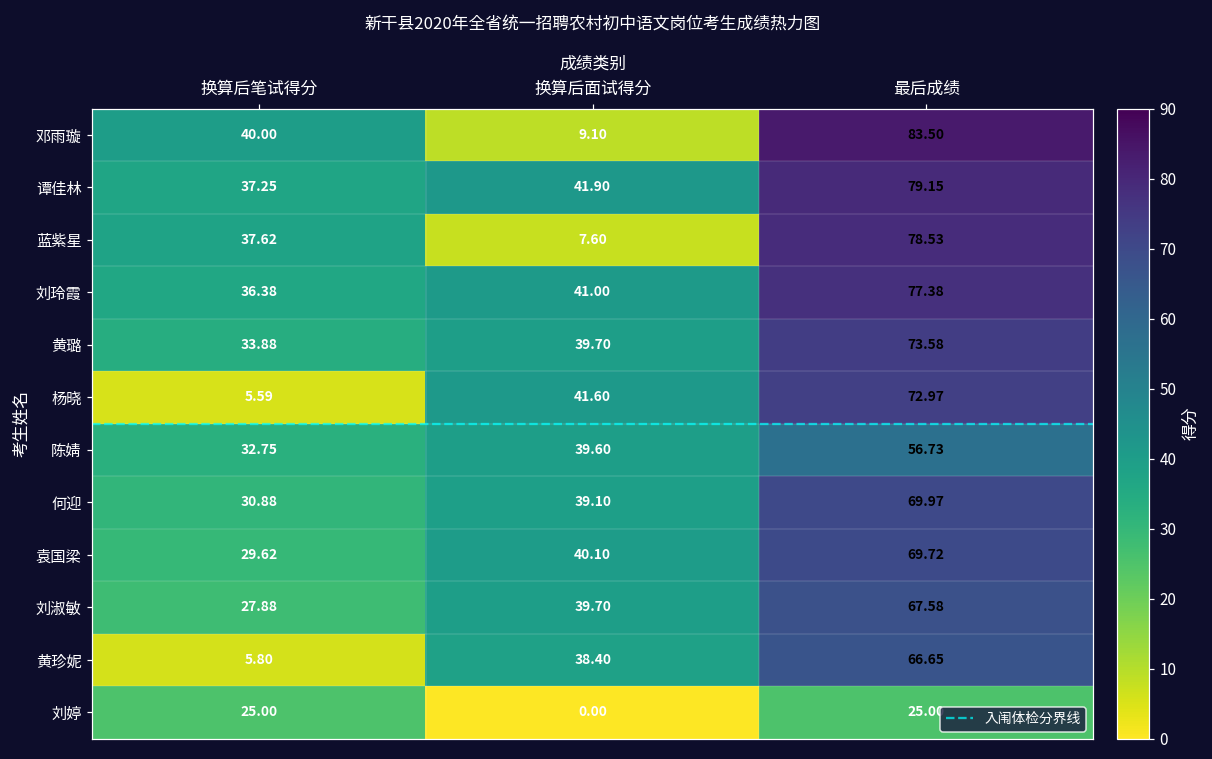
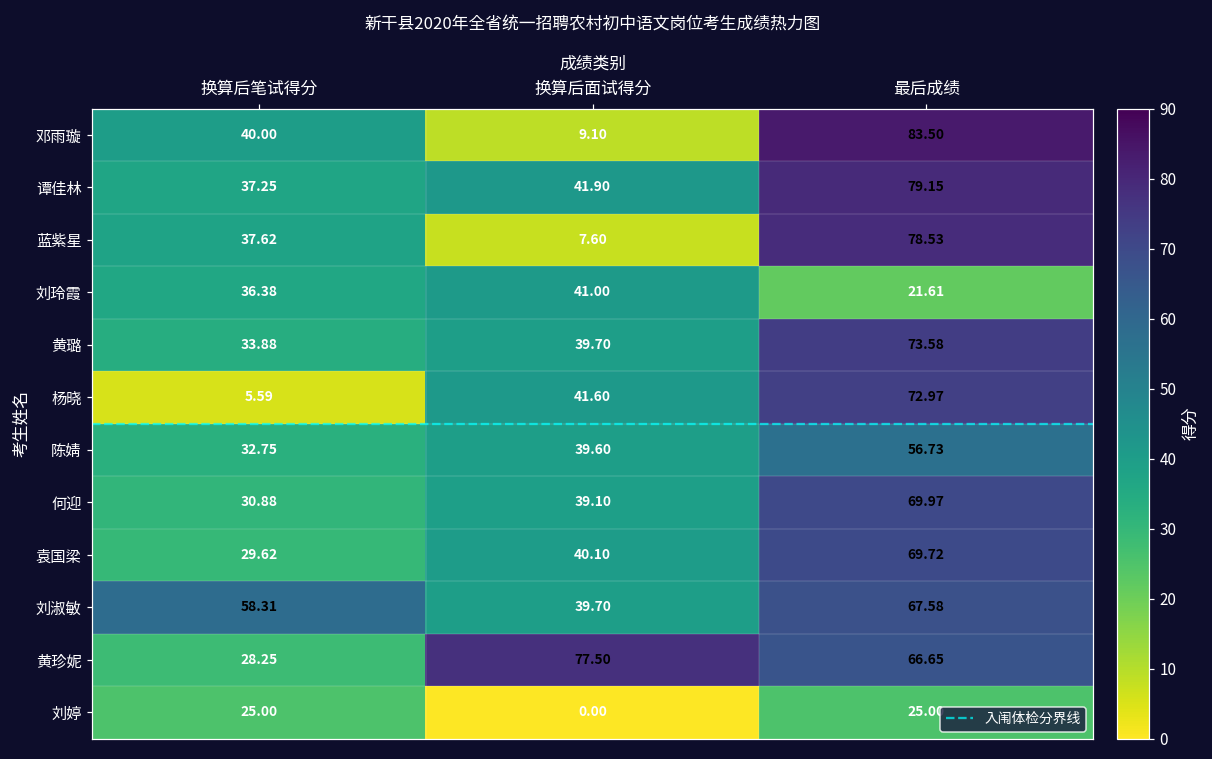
刘玲霞, 最后成绩: 77.38 -> 21.61
刘淑敏, 换算后笔试得分: 27.88 -> 58.31
黄珍妮, 换算后笔试得分: 5.80 -> 28.25
黄珍妮, 换算后面试得分: 38.40 -> 77.50
